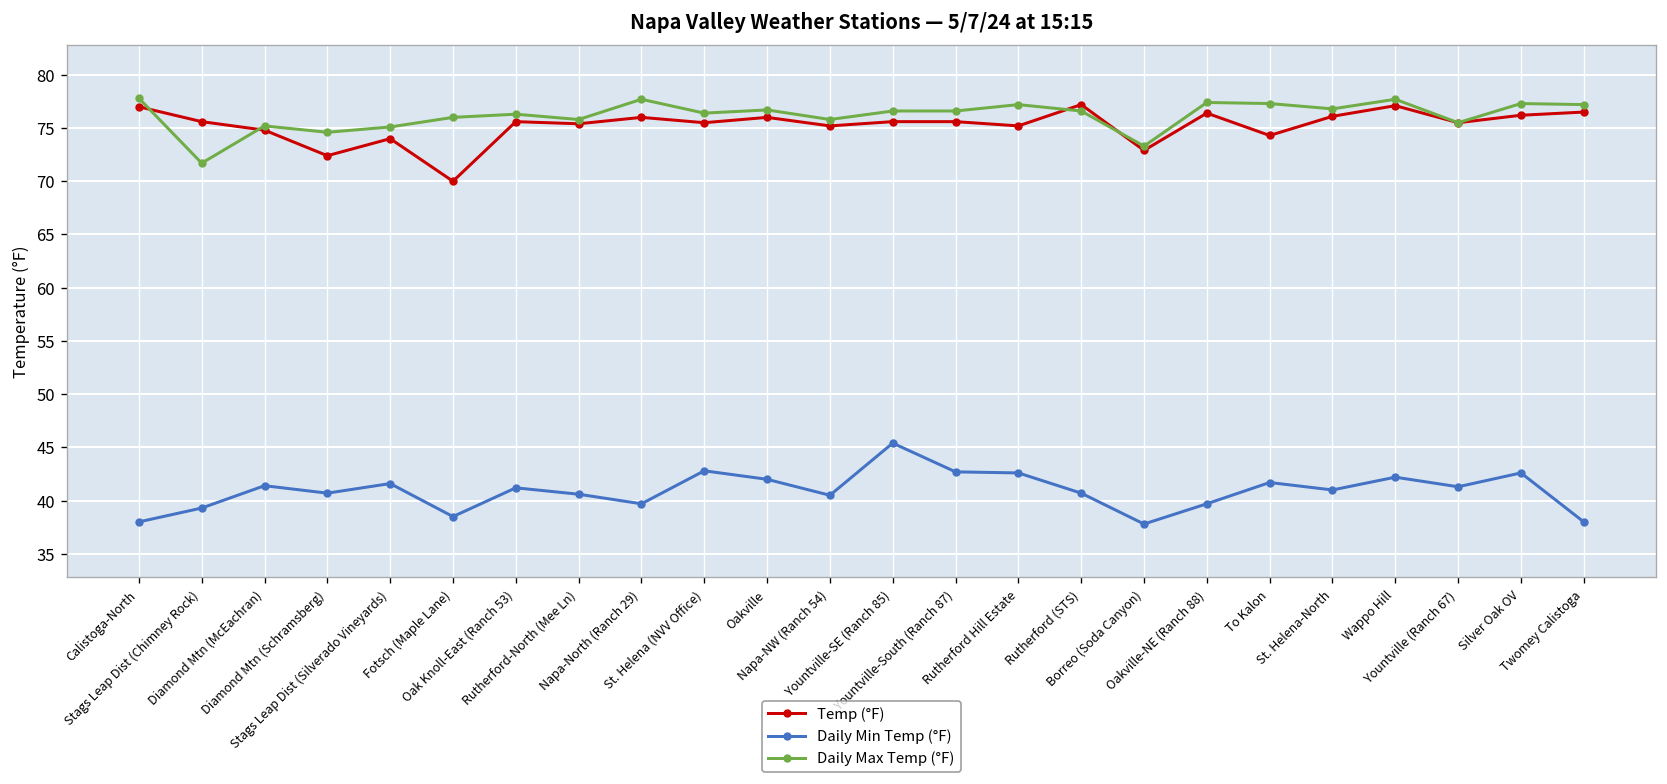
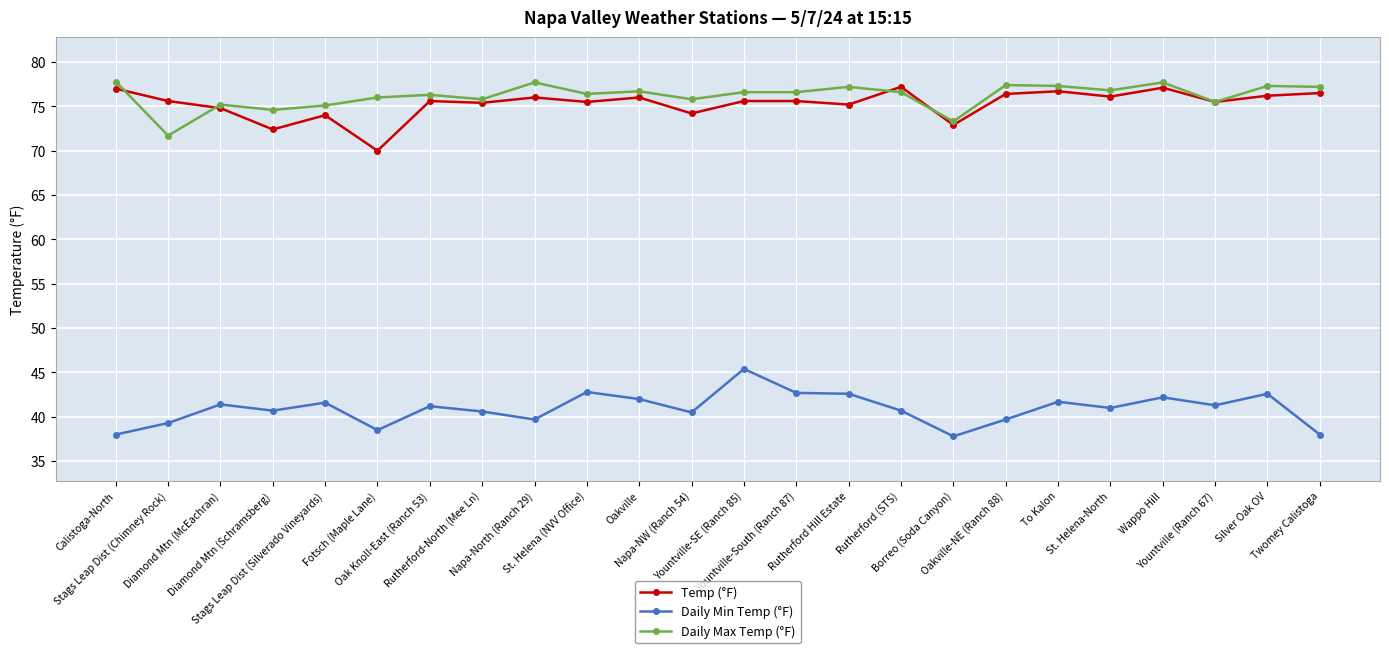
Temp (°F), Napa-NW (Ranch 54): 75 -> 74
Temp (°F), To Kalon: 74 -> 77
